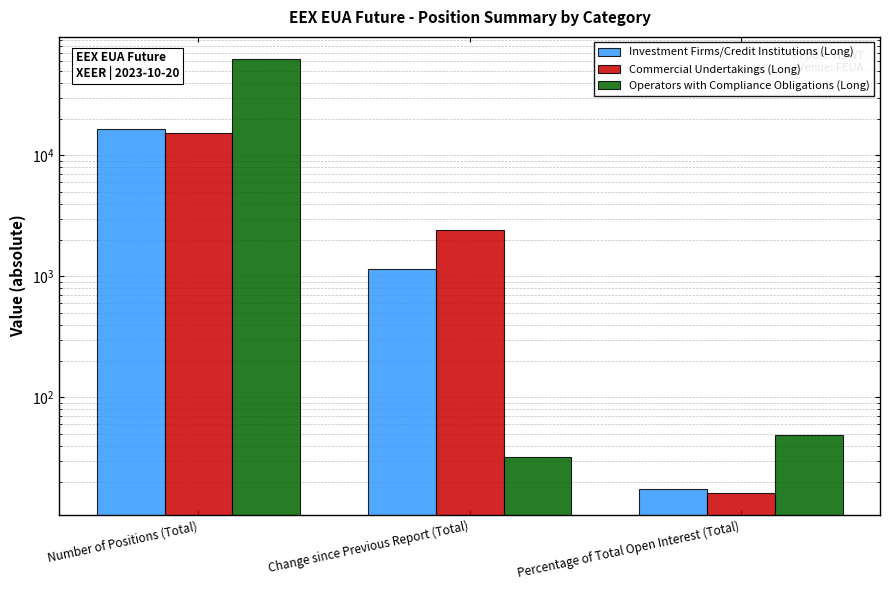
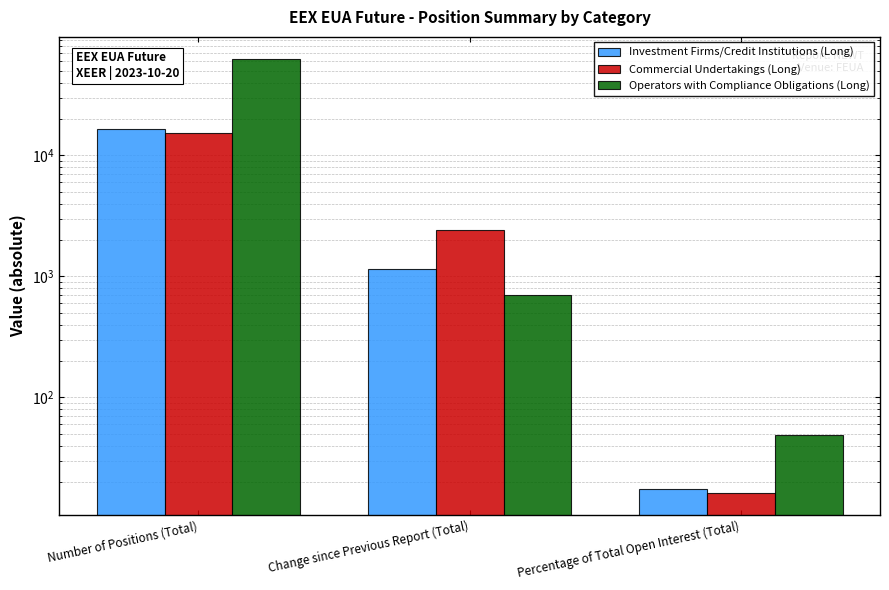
Operators with Compliance Obligations (Long), Change since Previous Report (Total): 32 -> 700
